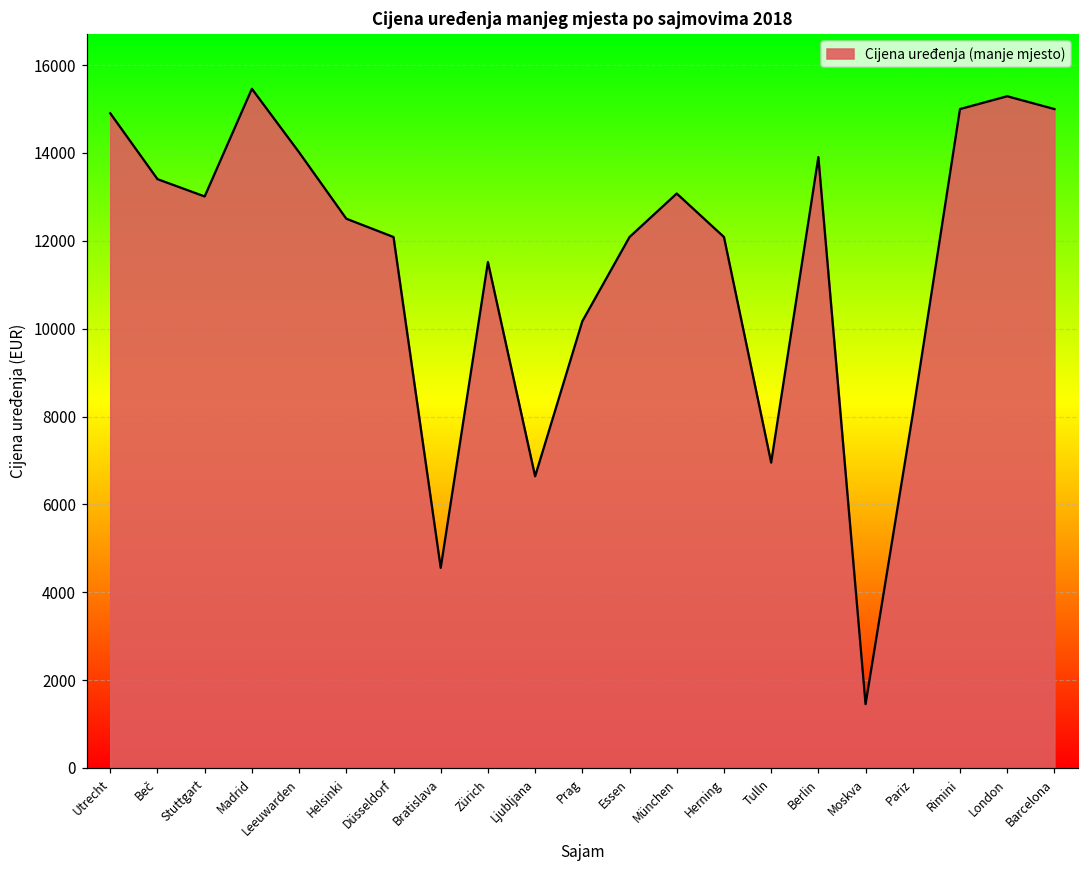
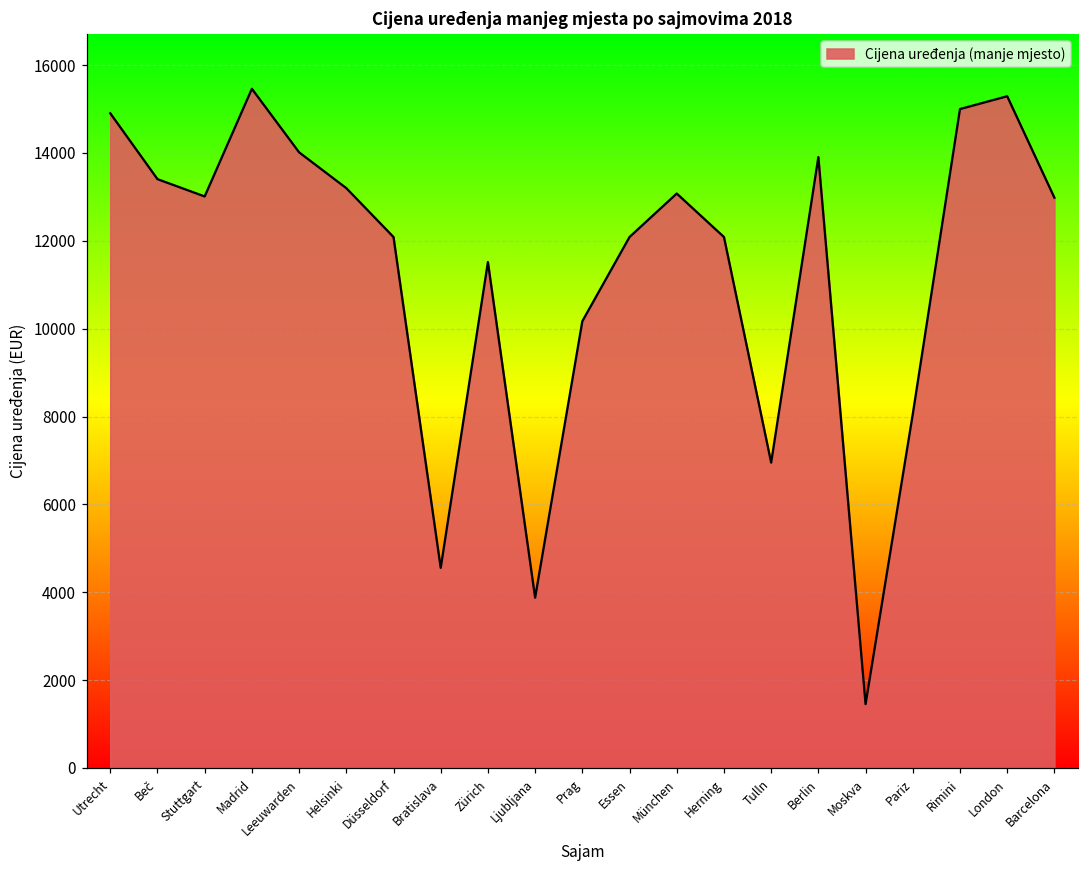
Helsinki: 12500 -> 13200
Ljubljana: 6600 -> 3900
Barcelona: 15000 -> 13000
